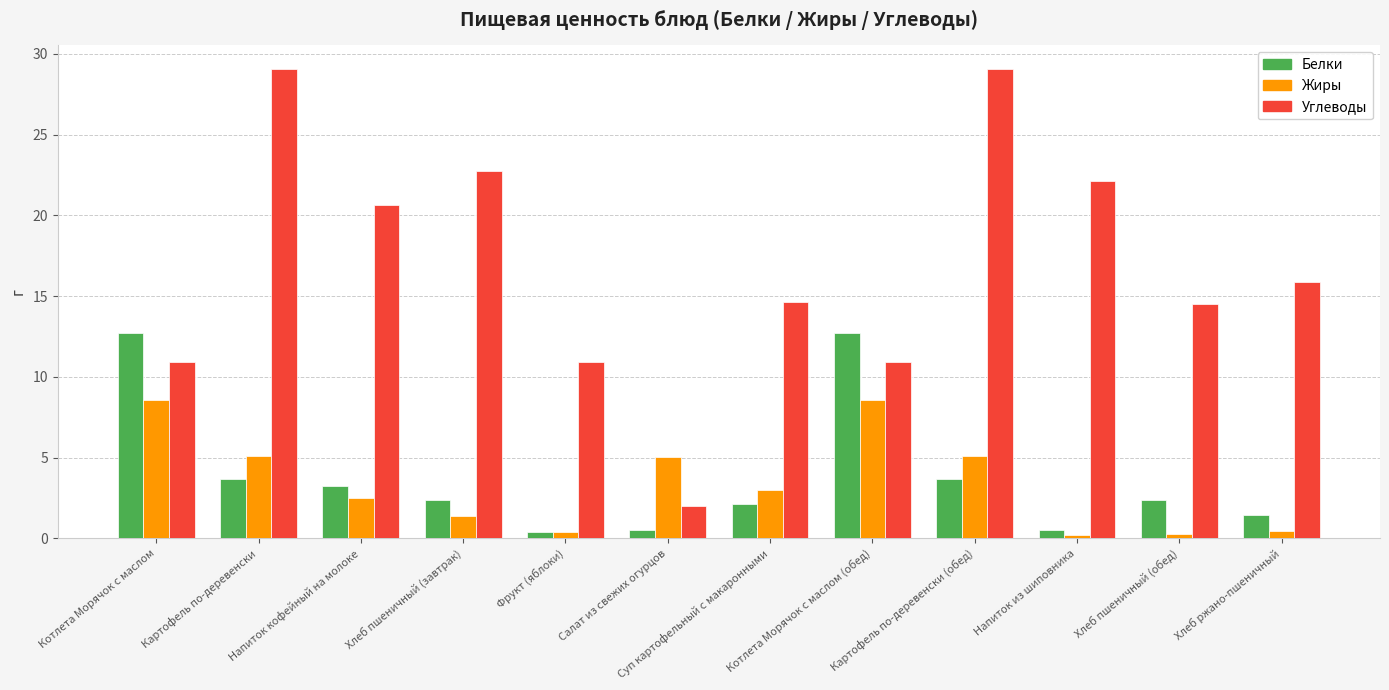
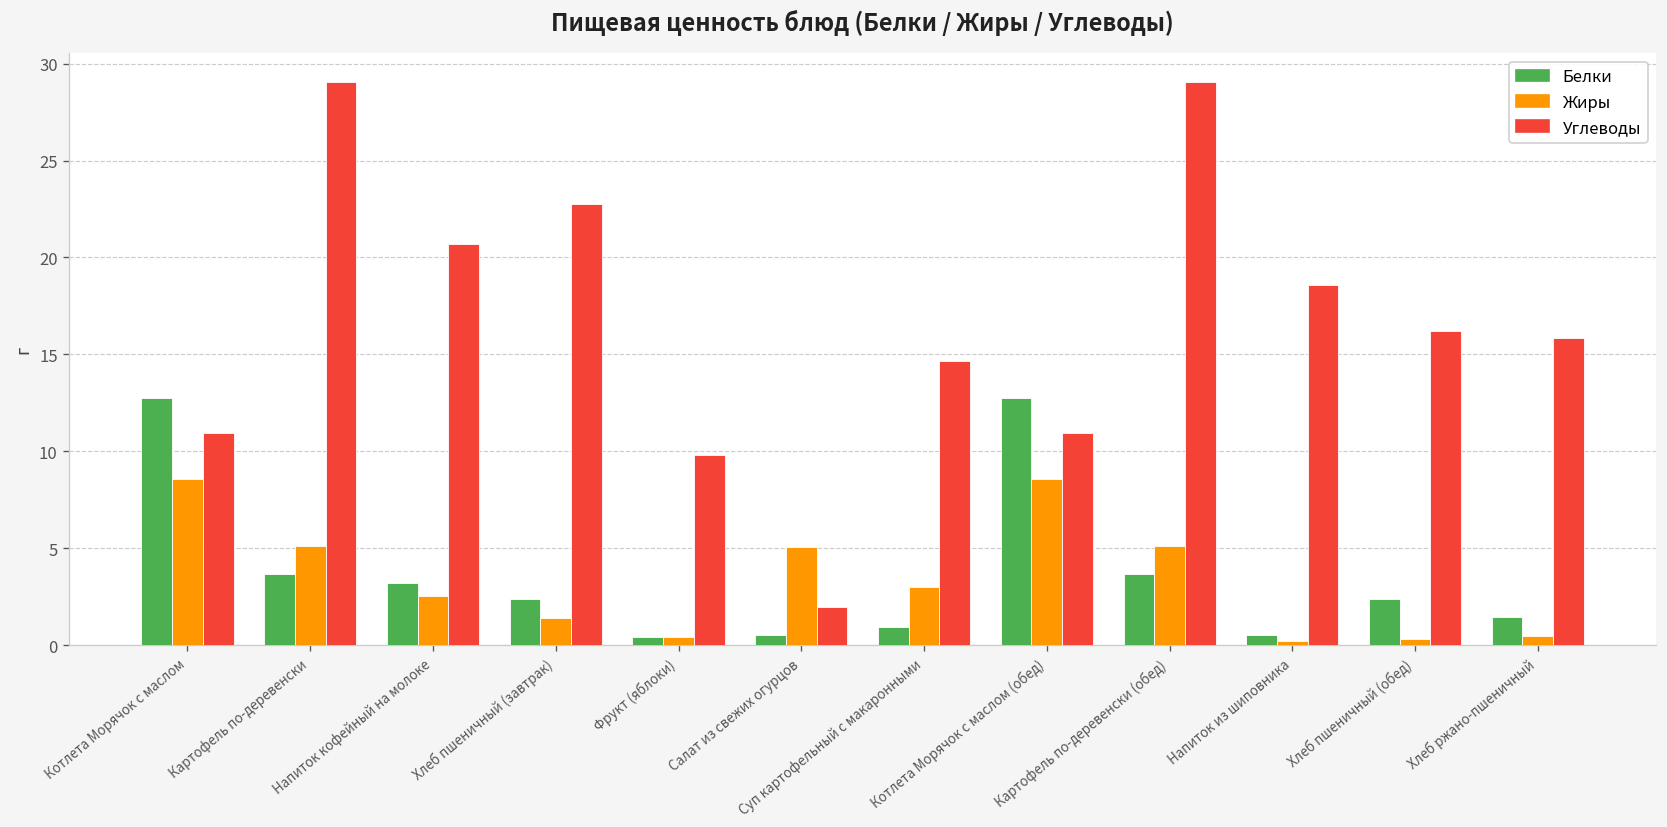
Углеводы, Фрукт (яблоки): 10.9 -> 9.8
Белки, Суп картофельный с макаронными: 2.1 -> 1.0
Углеводы, Напиток из шиповника: 22.1 -> 18.6
Углеводы, Хлеб пшеничный (обед): 14.5 -> 16.2
